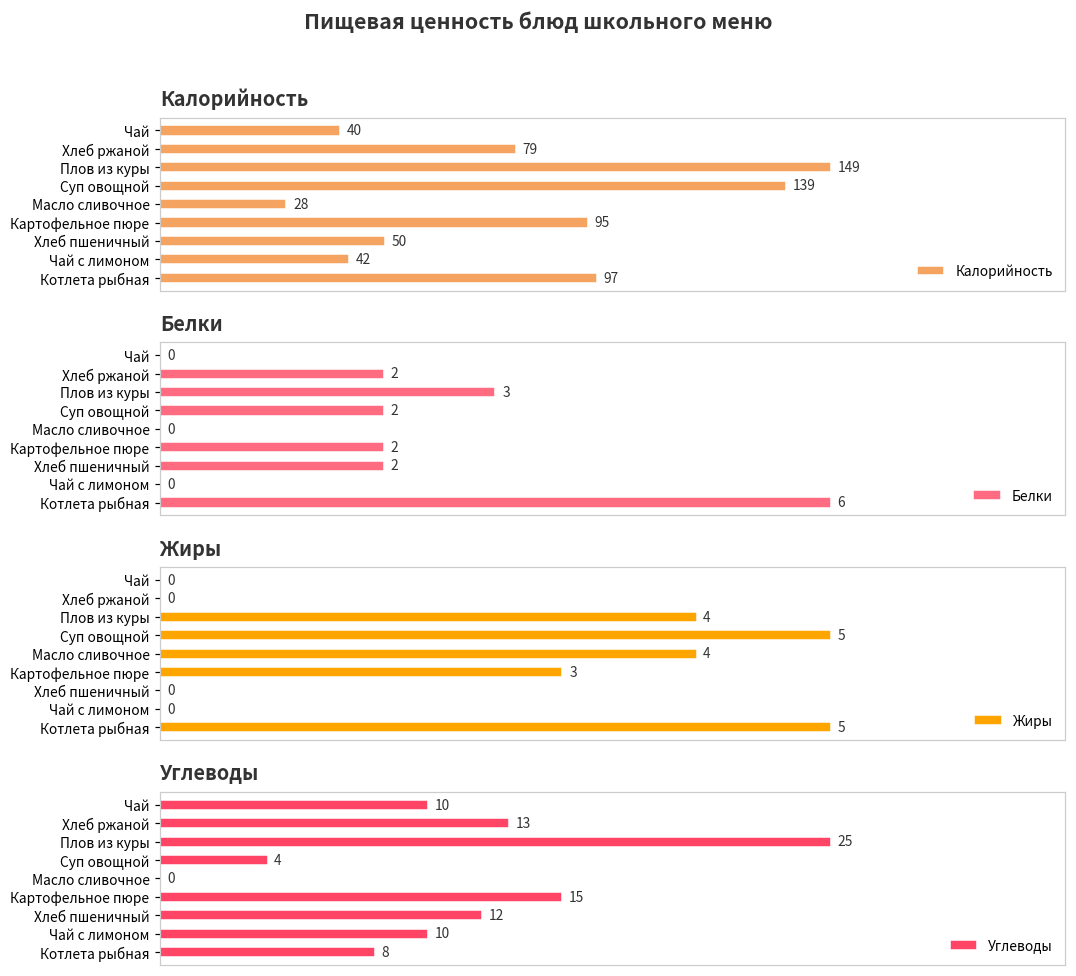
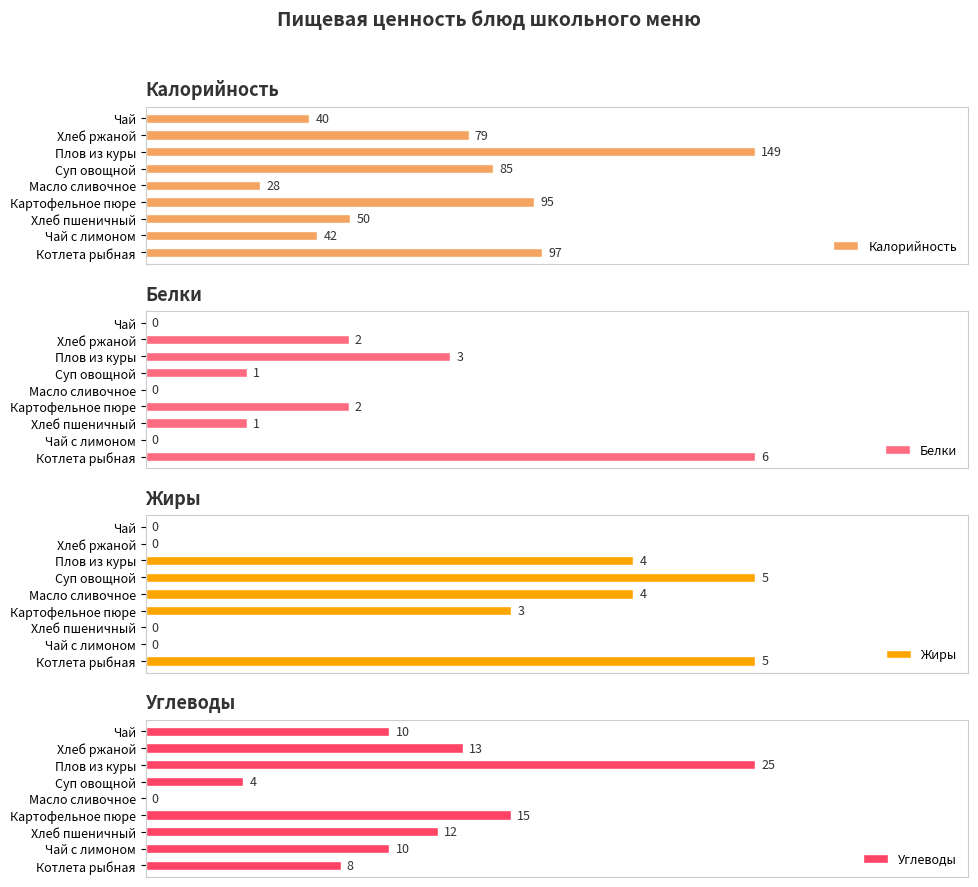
Калорийность, Суп овощной: 139 -> 85
Белки, Суп овощной: 2 -> 1
Белки, Хлеб пшеничный: 2 -> 1
